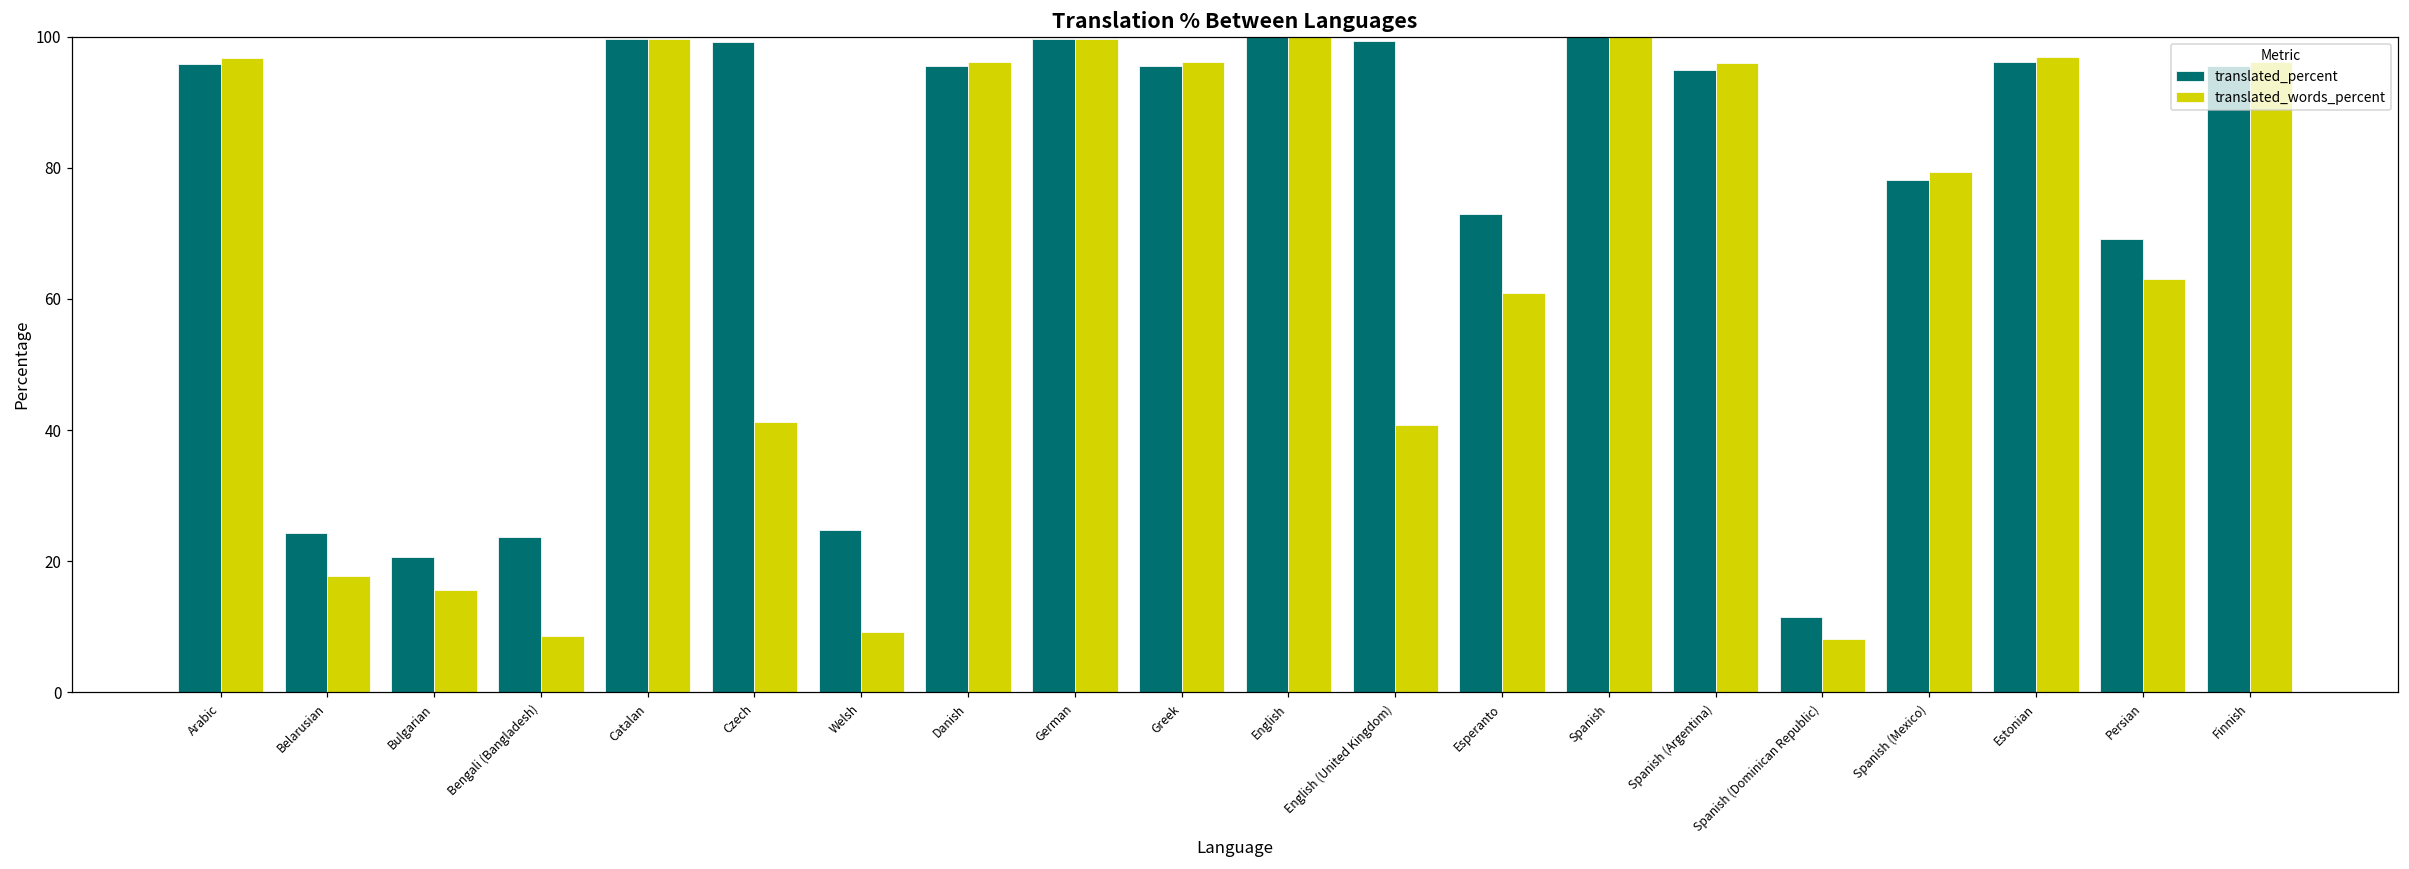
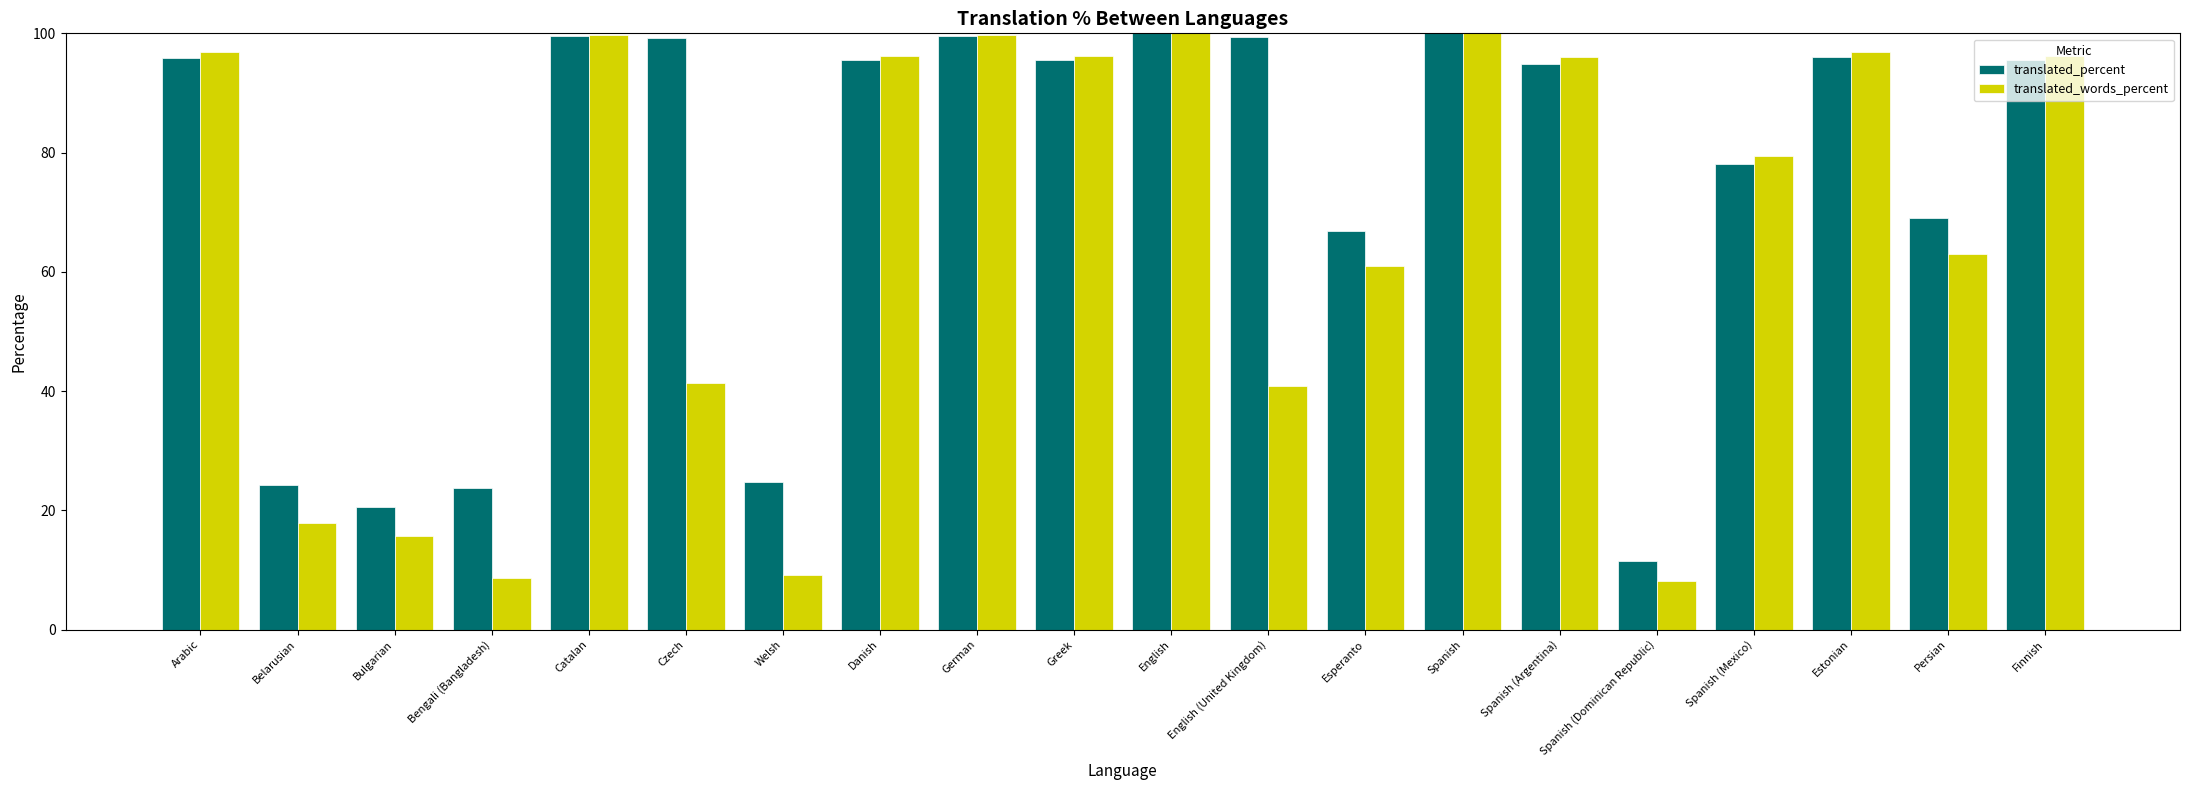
translated_percent, Esperanto: 73 -> 67
